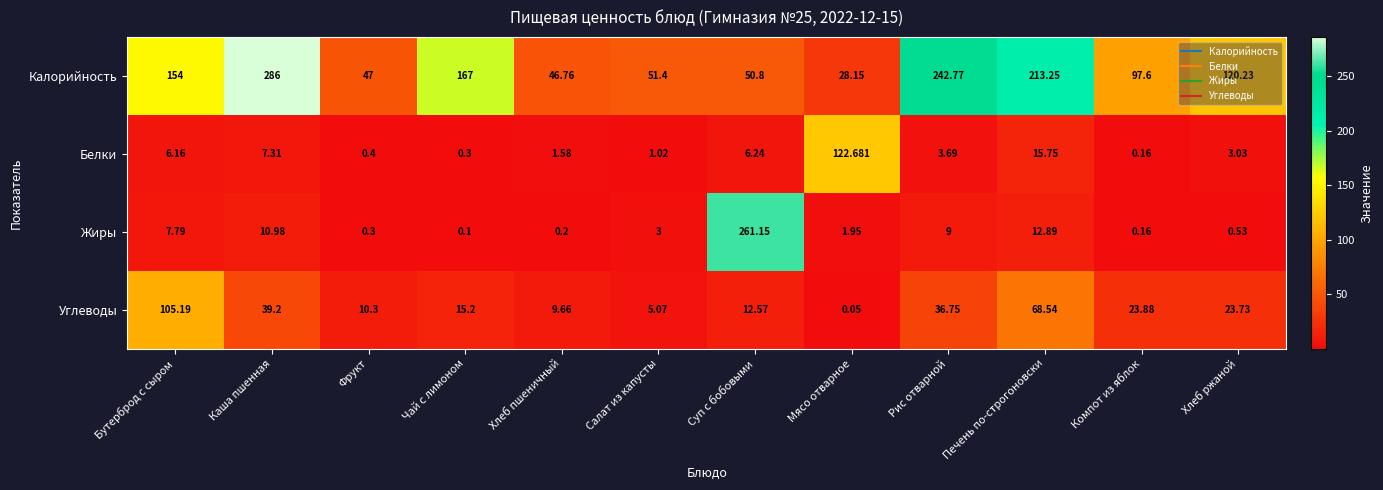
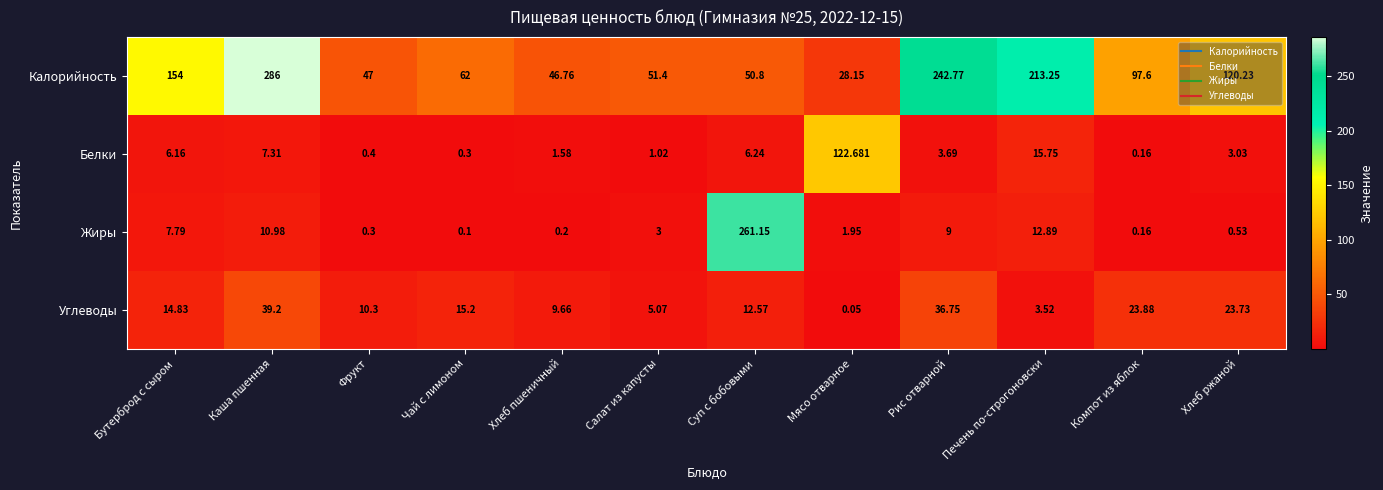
Калорийность, Чай с лимоном: 167 -> 62
Углеводы, Бутерброд с сыром: 105.19 -> 14.83
Углеводы, Печень по-строгоновски: 68.54 -> 3.52
